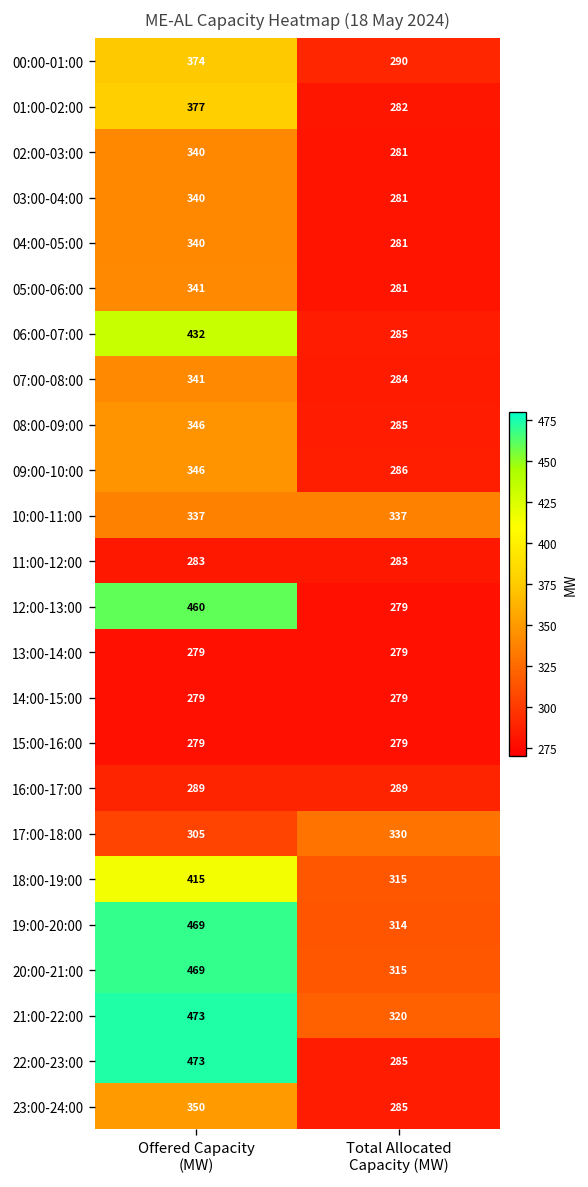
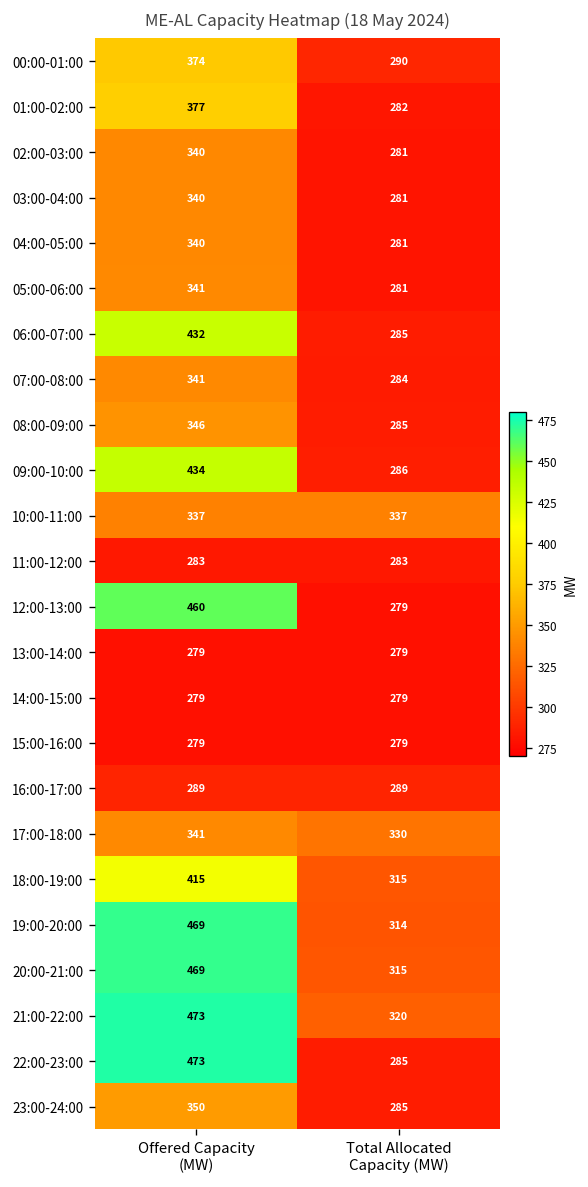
09:00-10:00, Offered Capacity (MW): 346 -> 434
17:00-18:00, Offered Capacity (MW): 305 -> 341
